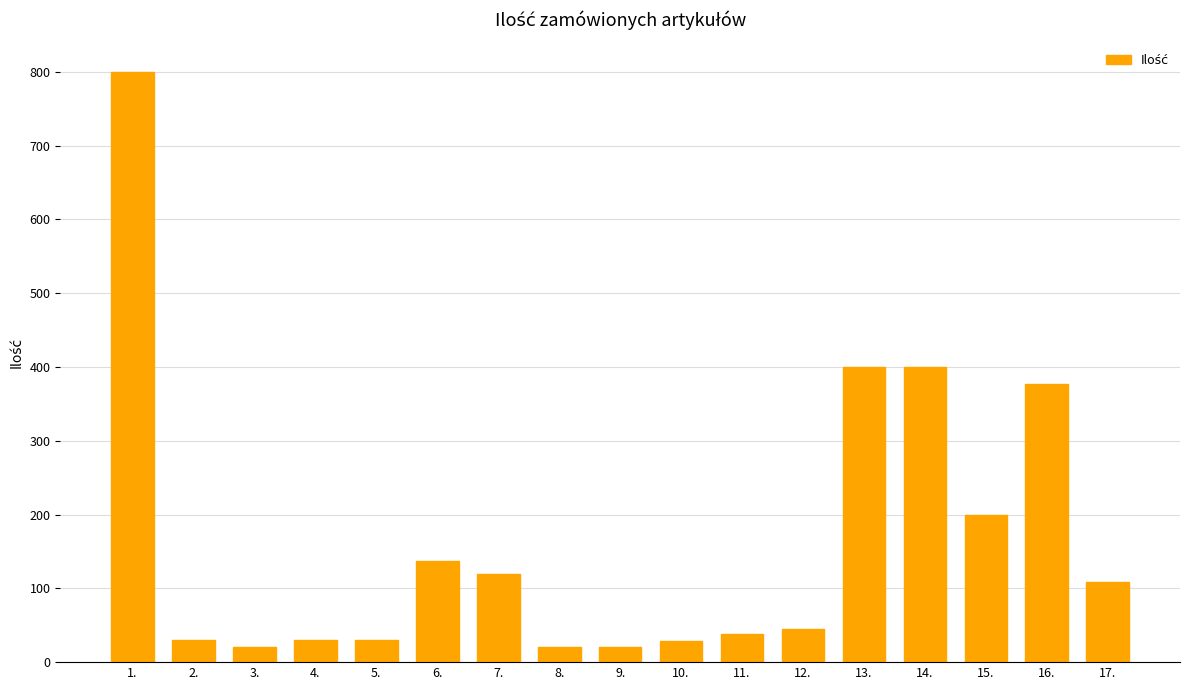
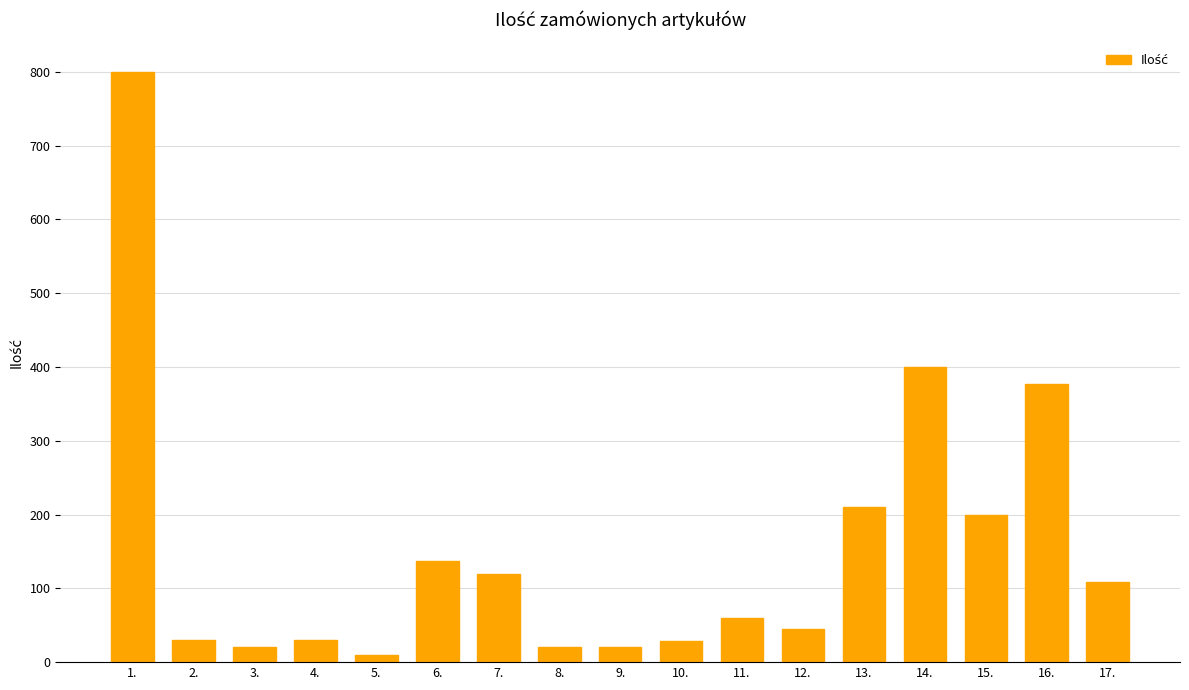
5.: 30 -> 10
11.: 40 -> 60
13.: 400 -> 210
